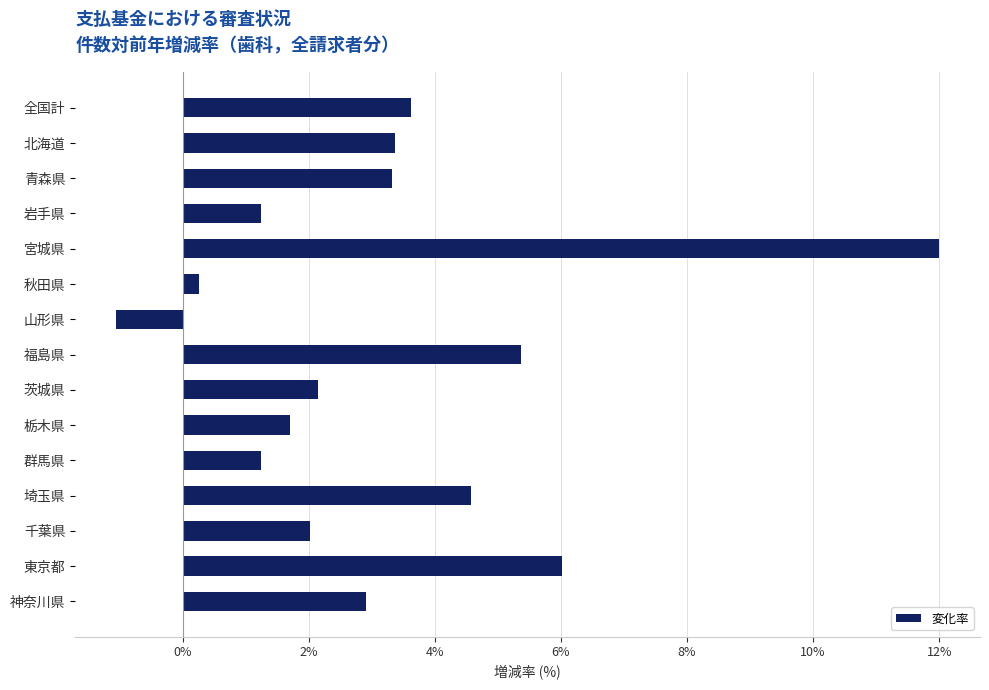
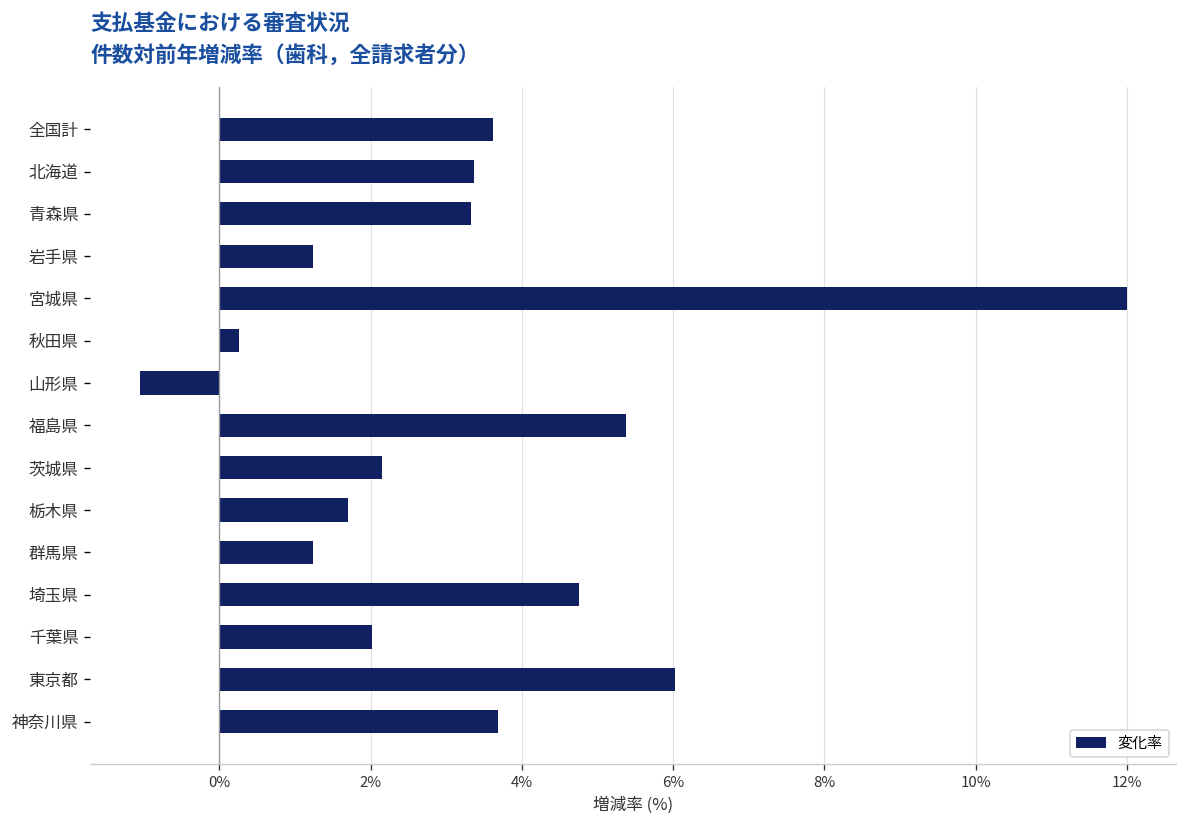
埼玉県: 4.6% -> 4.8%
神奈川県: 2.9% -> 3.7%
